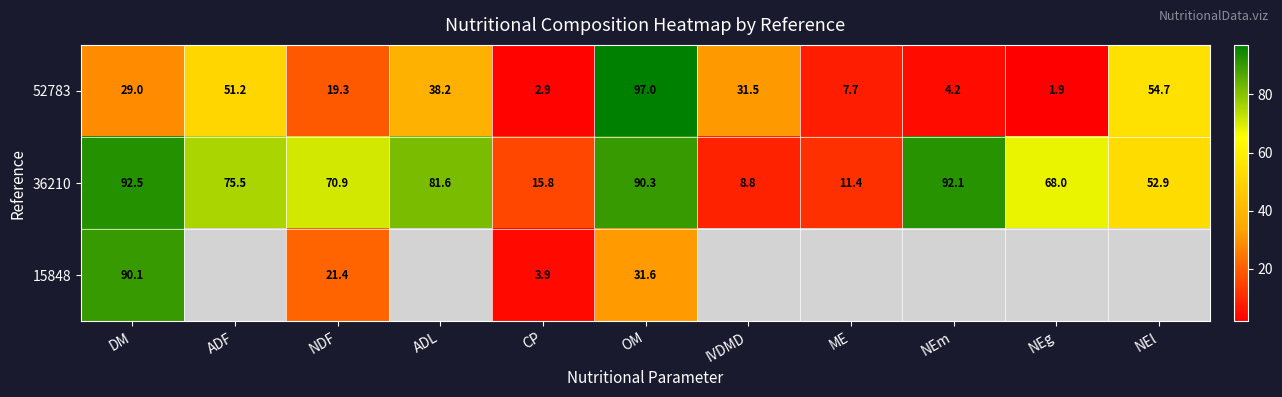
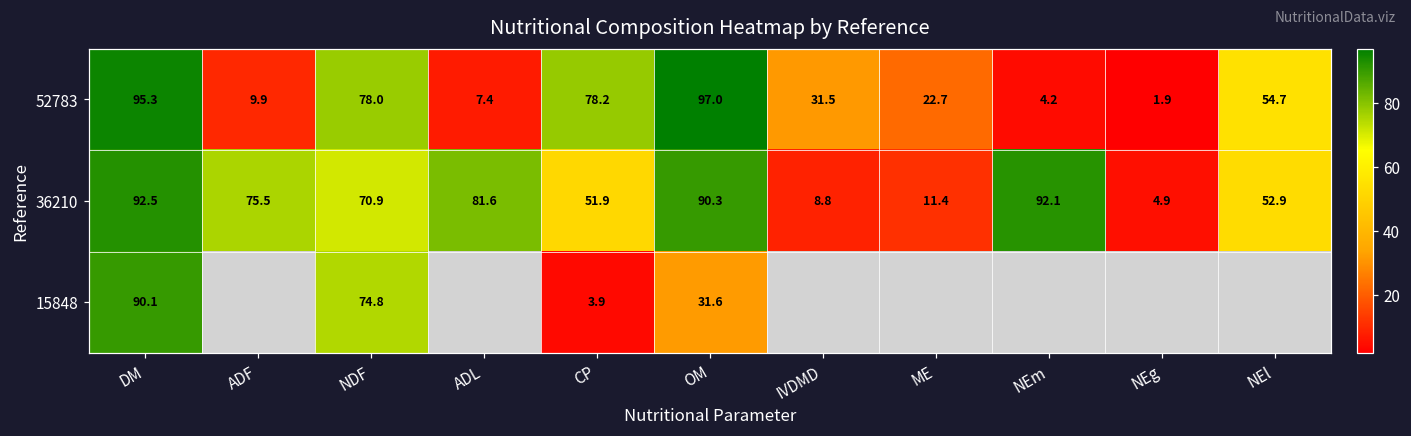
52783, DM: 29.0 -> 95.3
52783, ADF: 51.2 -> 9.9
52783, NDF: 19.3 -> 78.0
52783, ADL: 38.2 -> 7.4
52783, CP: 2.9 -> 78.2
52783, ME: 7.7 -> 22.7
36210, CP: 15.8 -> 51.9
36210, NEg: 68.0 -> 4.9
15848, NDF: 21.4 -> 74.8
